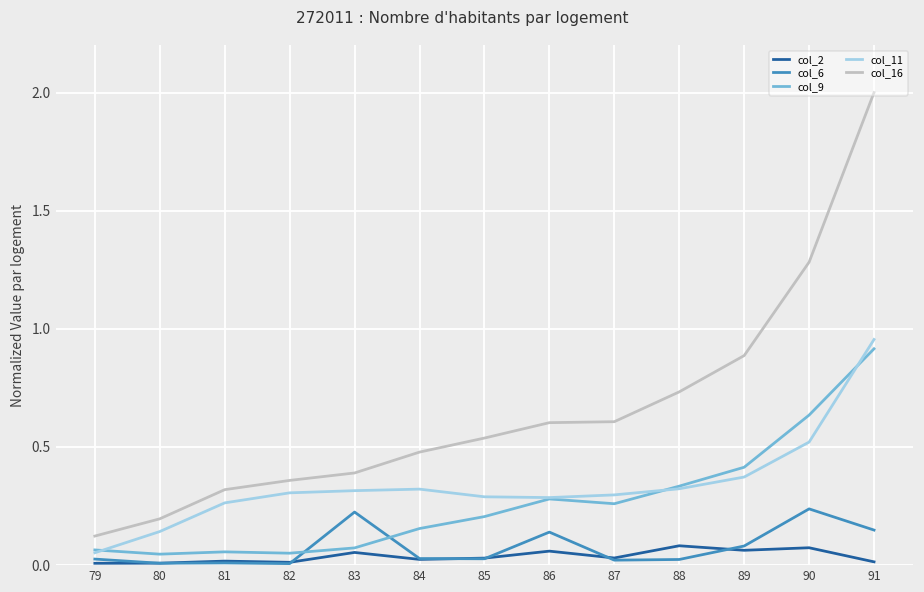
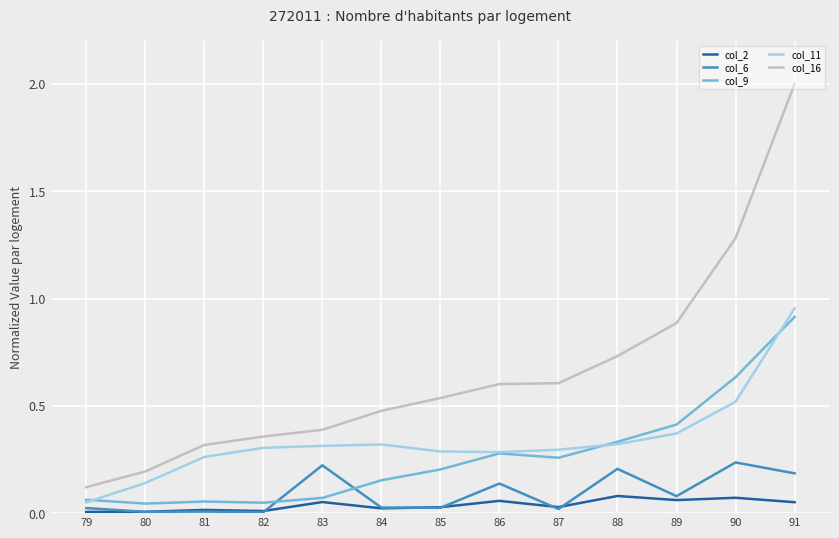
col_6, 88: 0.02 -> 0.21
col_2, 91: 0.01 -> 0.05
col_6, 91: 0.15 -> 0.19
